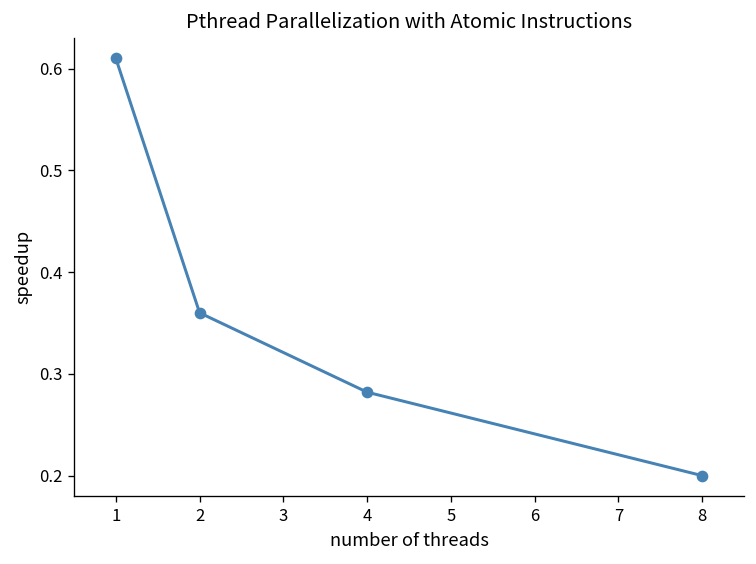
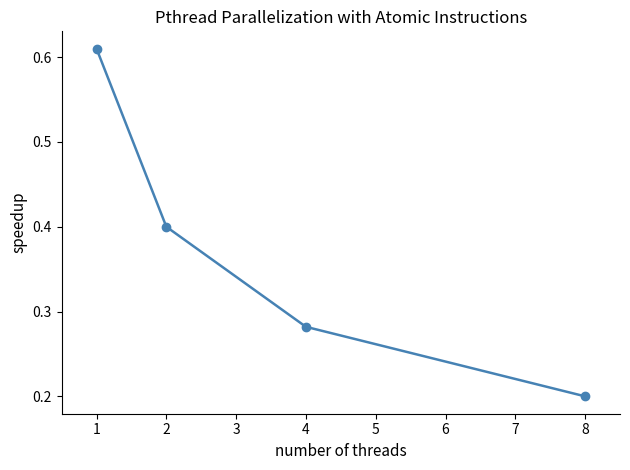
2: 0.36 -> 0.40
